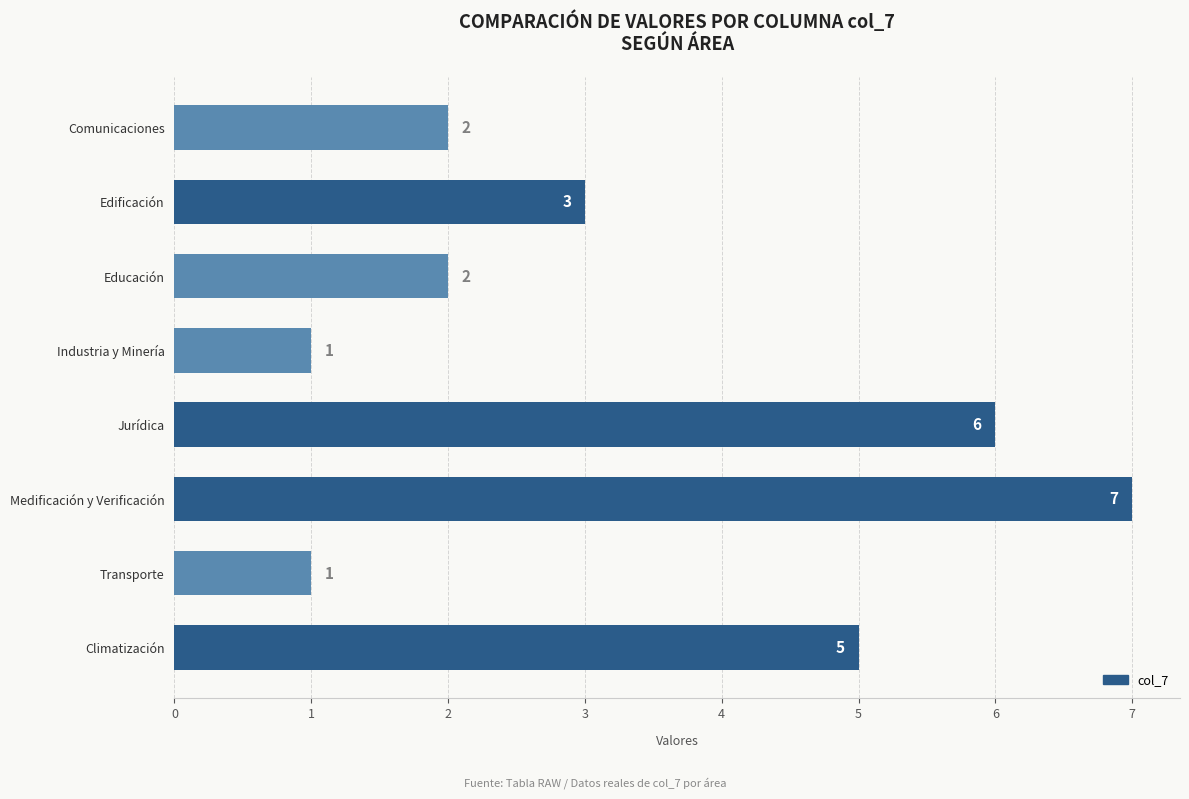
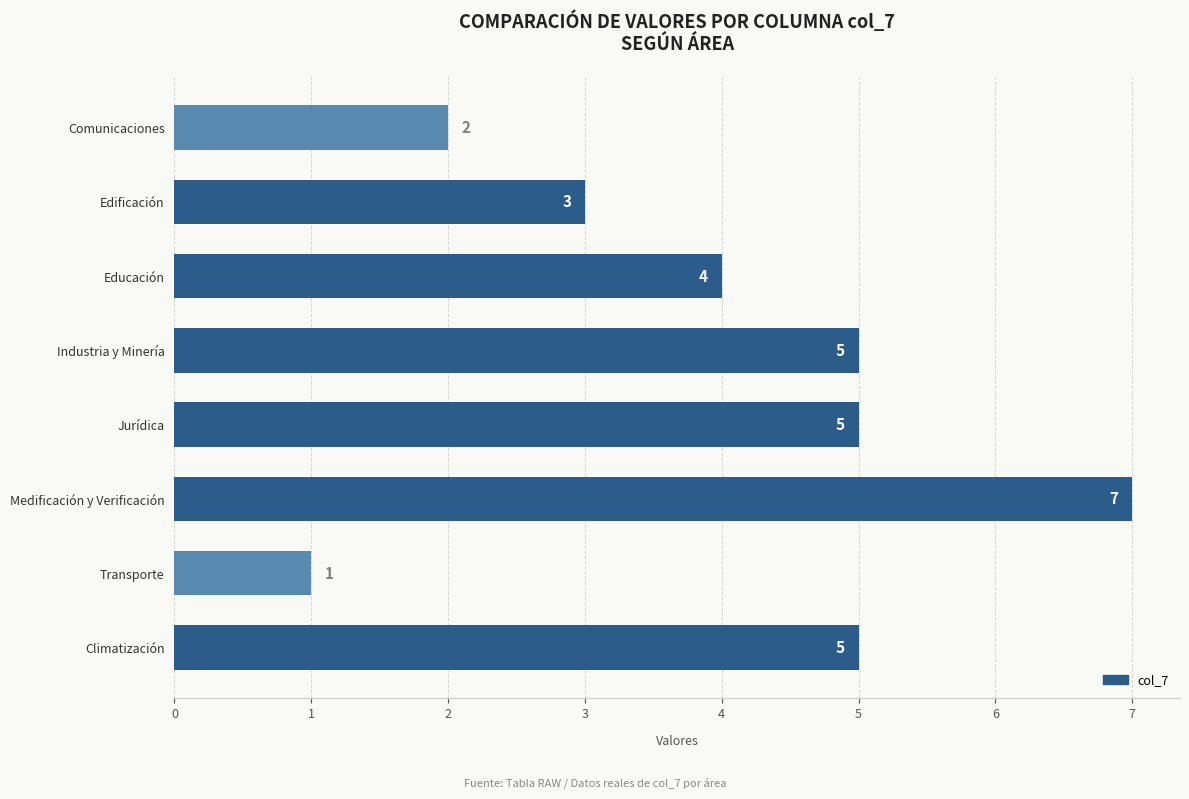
Educación: 2 -> 4
Industria y Minería: 1 -> 5
Jurídica: 6 -> 5
